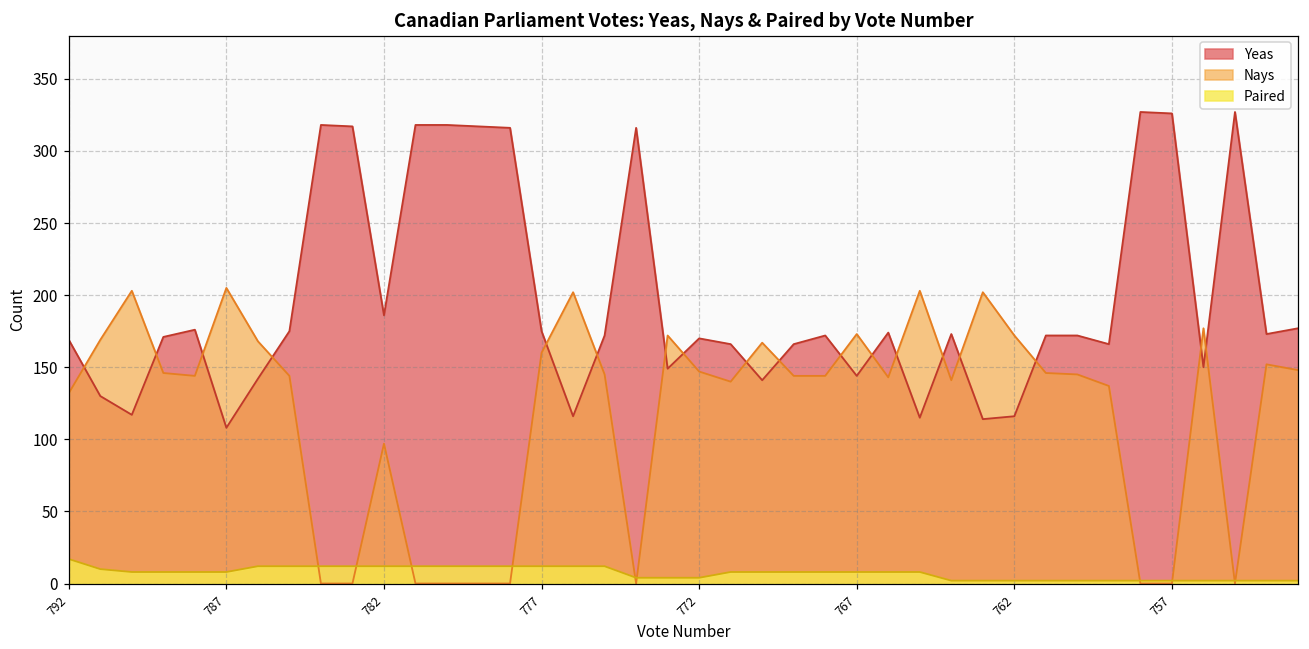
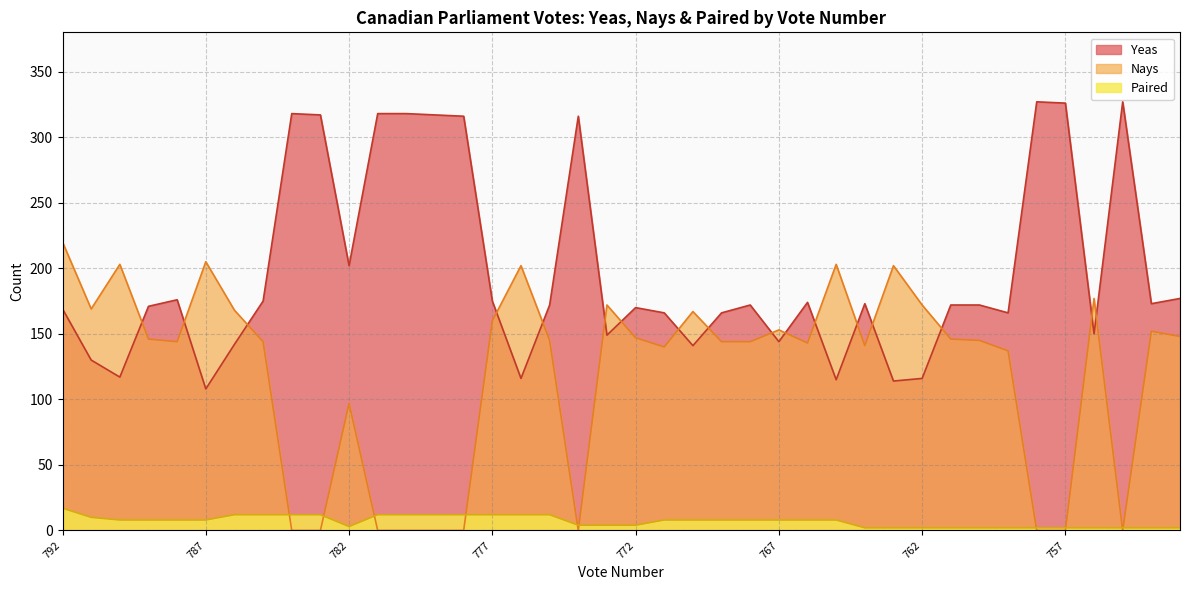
Nays, 792: 132 -> 220
Yeas, 782: 186 -> 202
Paired, 782: 12 -> 3
Nays, 767: 173 -> 153
